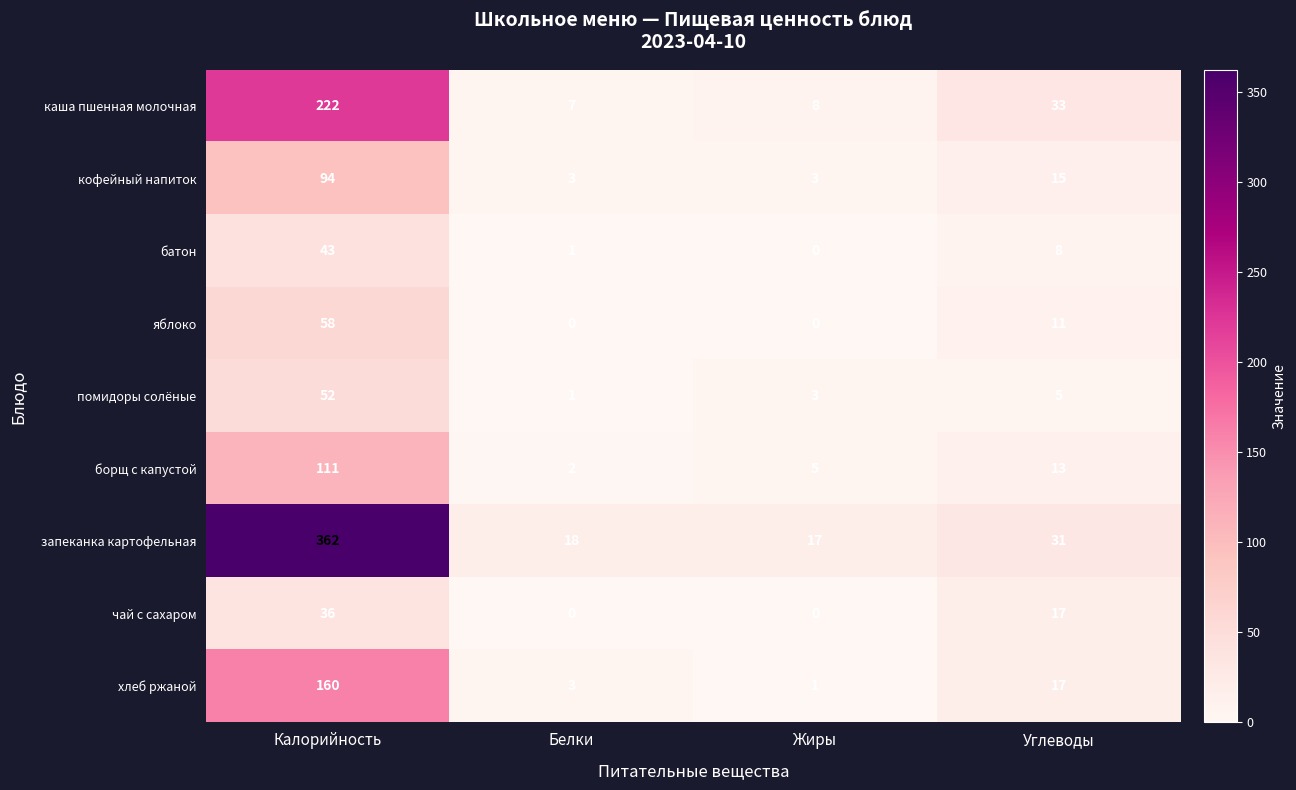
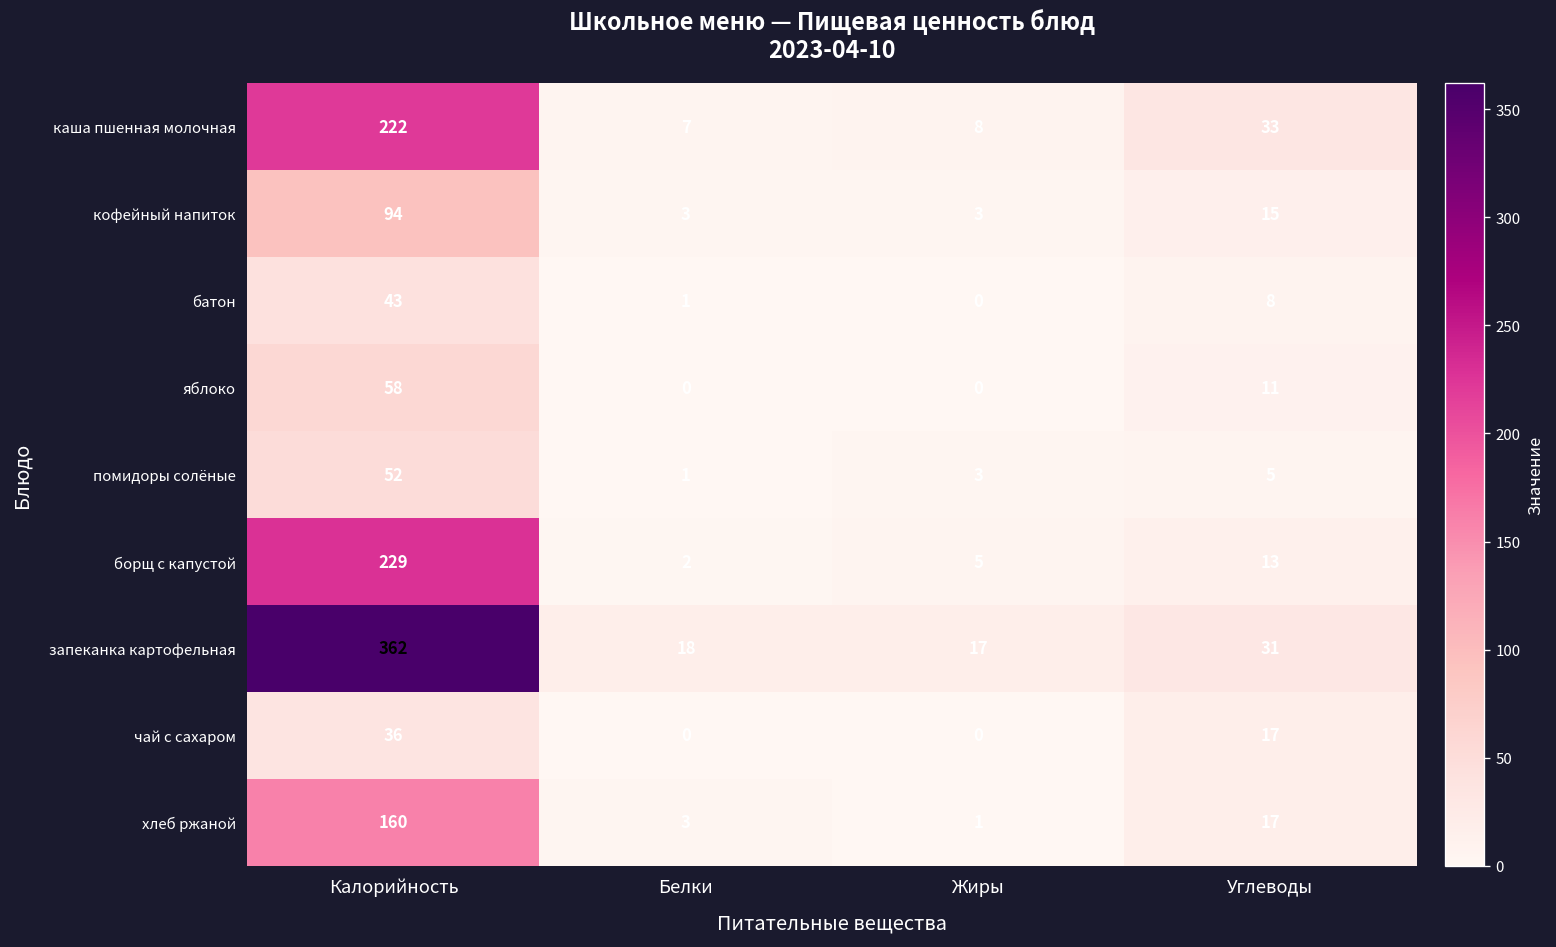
борщ с капустой, Калорийность: 111 -> 229
